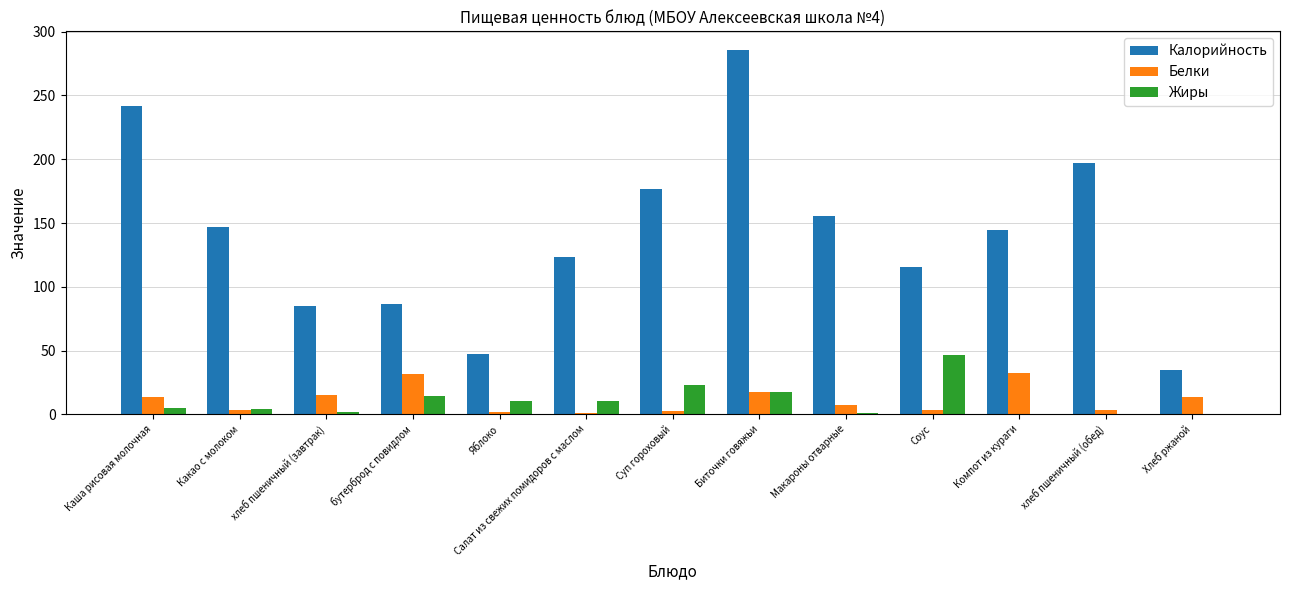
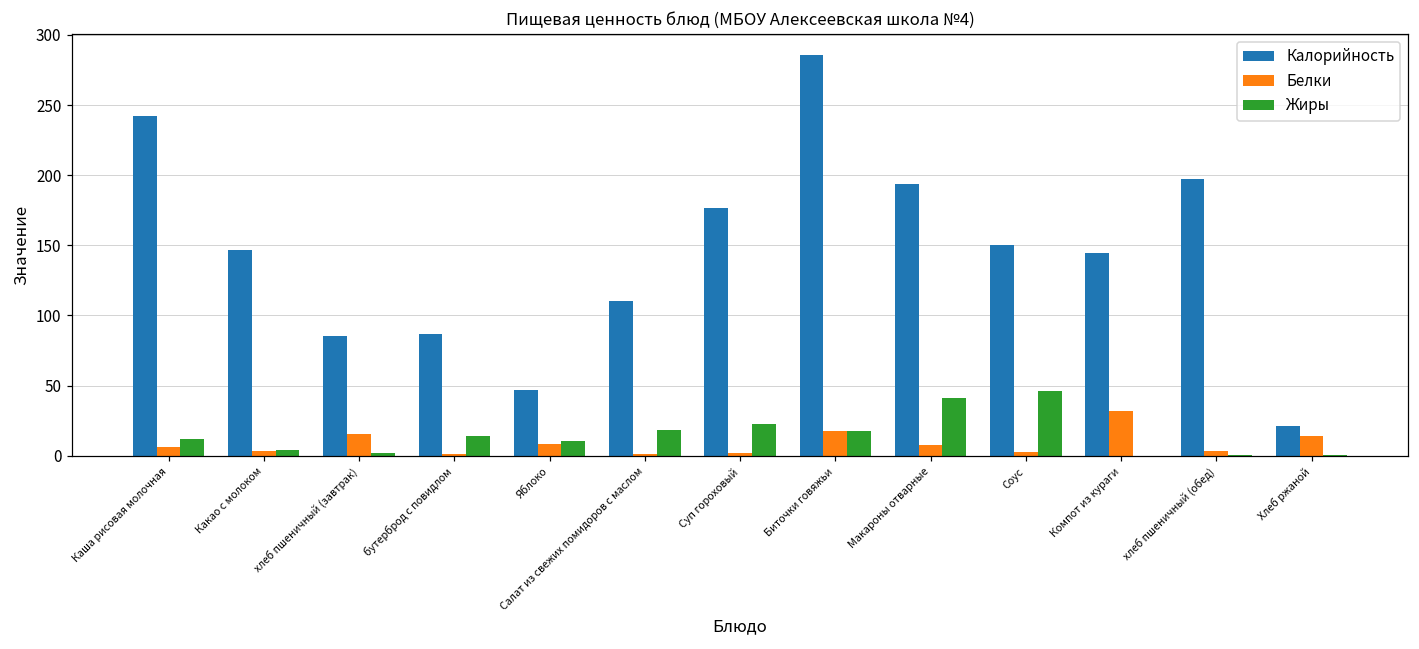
Белки, Каша рисовая молочная: 14 -> 6
Жиры, Каша рисовая молочная: 5 -> 12
Белки, бутерброд с повидлом: 32 -> 1
Белки, Яблоко: 2 -> 8
Калорийность, Салат из свежих помидоров с маслом: 123 -> 110
Жиры, Салат из свежих помидоров с маслом: 10 -> 18
Калорийность, Макароны отварные: 156 -> 194
Жиры, Макароны отварные: 1 -> 41
Калорийность, Соус: 115 -> 150
Калорийность, Хлеб ржаной: 35 -> 21
